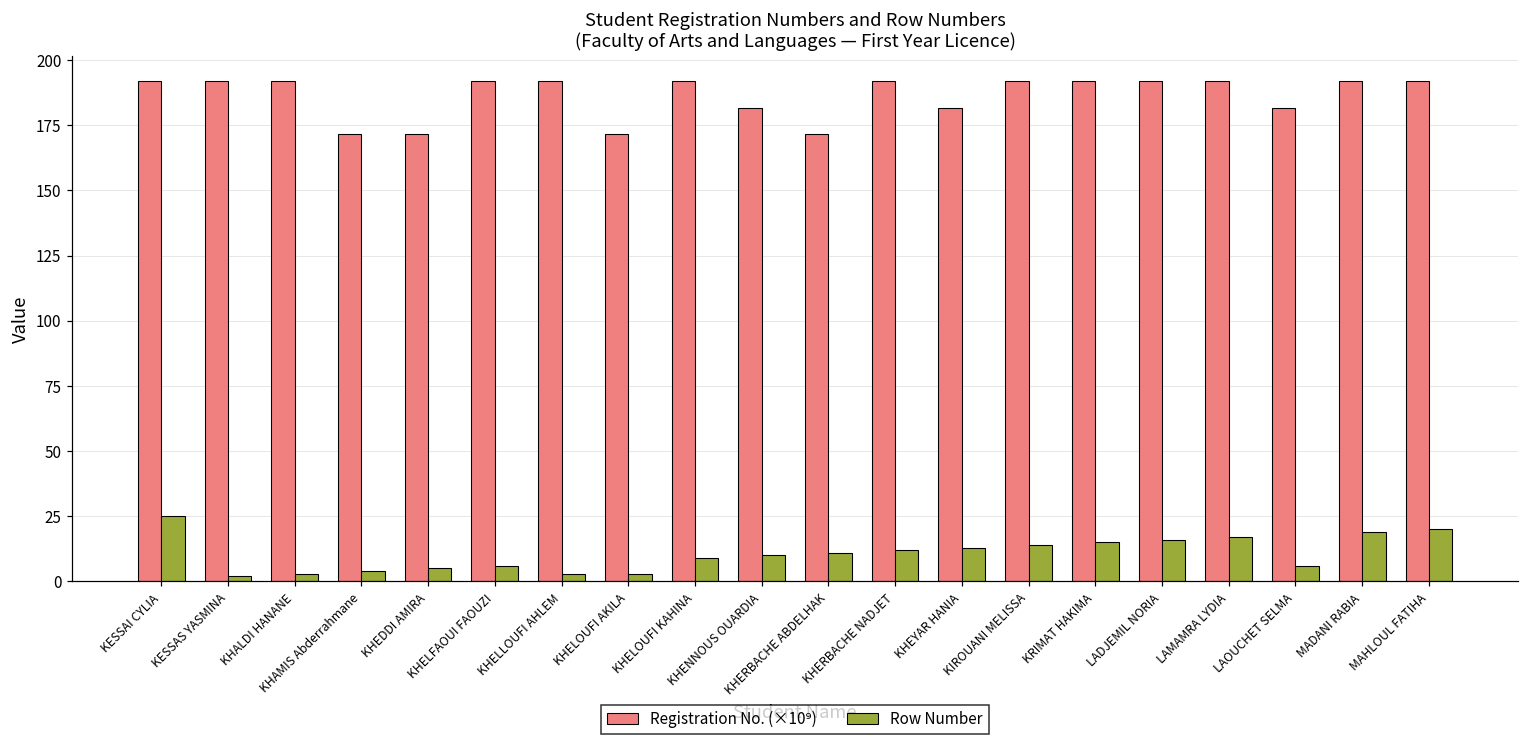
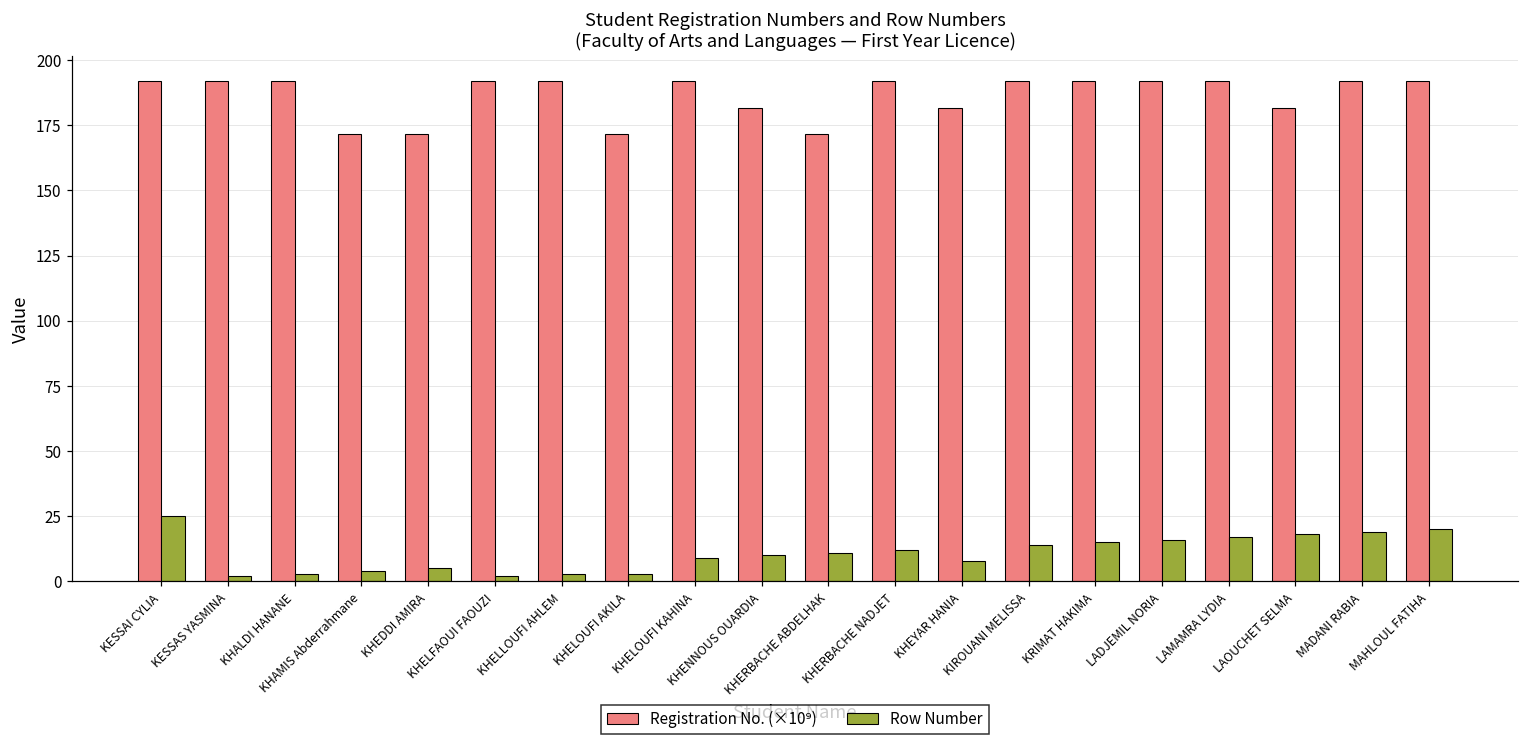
Row Number, KHELFAOUI FAOUZI: 6 -> 2
Row Number, KHEYAR HANIA: 13 -> 8
Row Number, LAOUCHET SELMA: 6 -> 18
